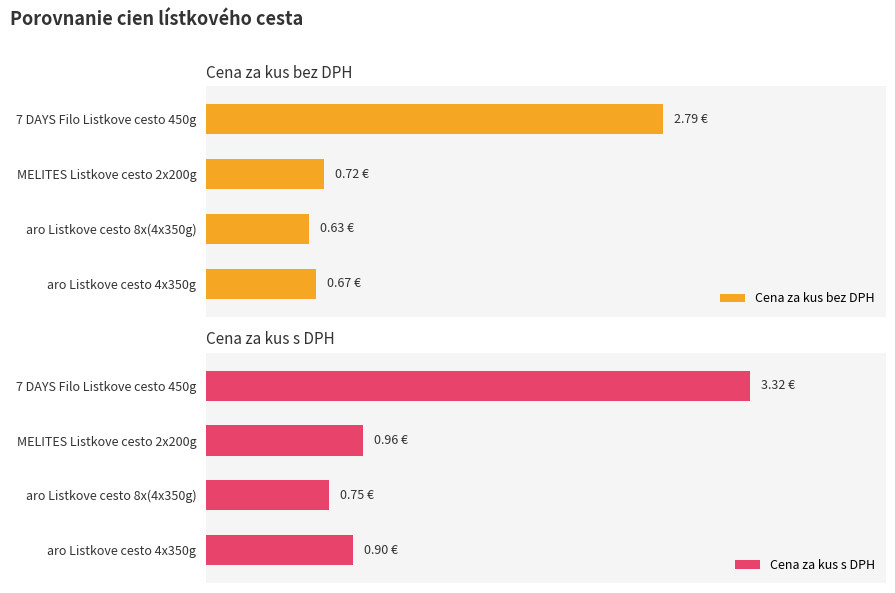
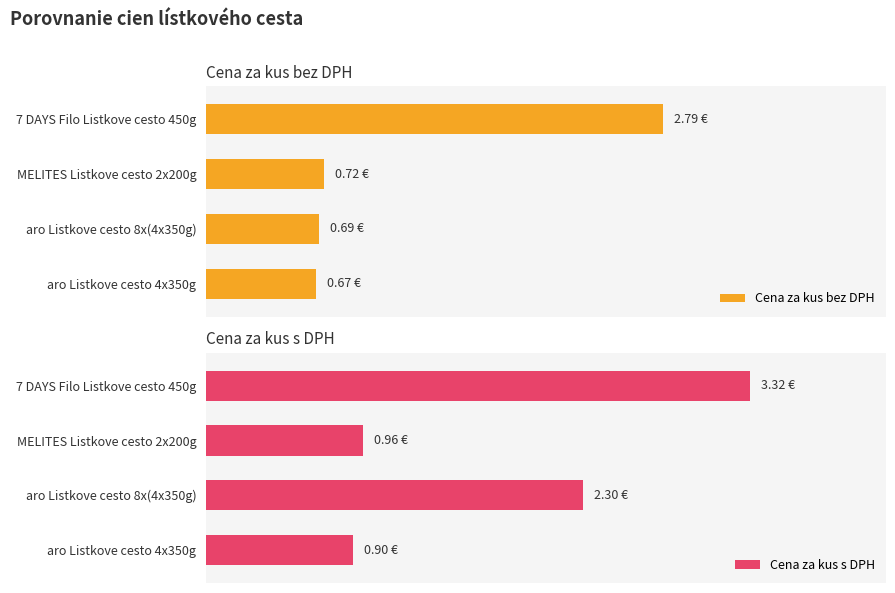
Cena za kus bez DPH, aro Listkove cesto 8x(4x350g): 0.63 -> 0.69
Cena za kus s DPH, aro Listkove cesto 8x(4x350g): 0.75 -> 2.30
